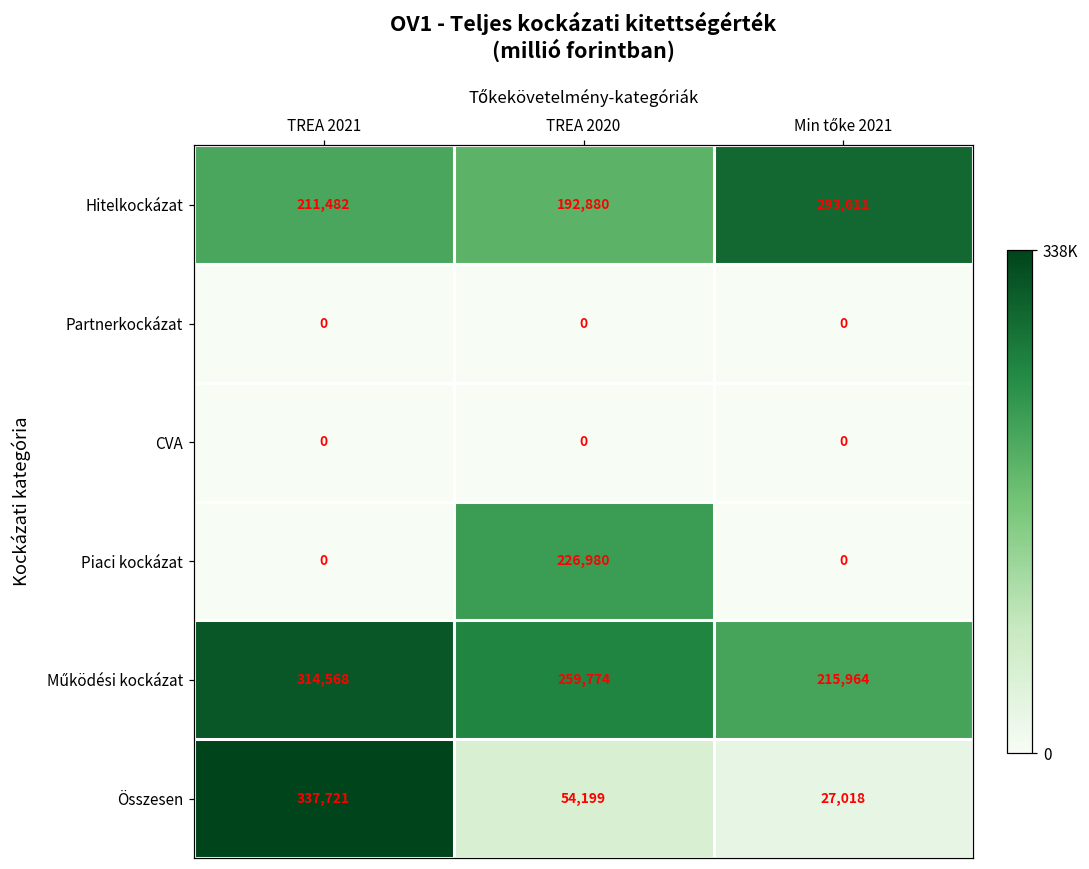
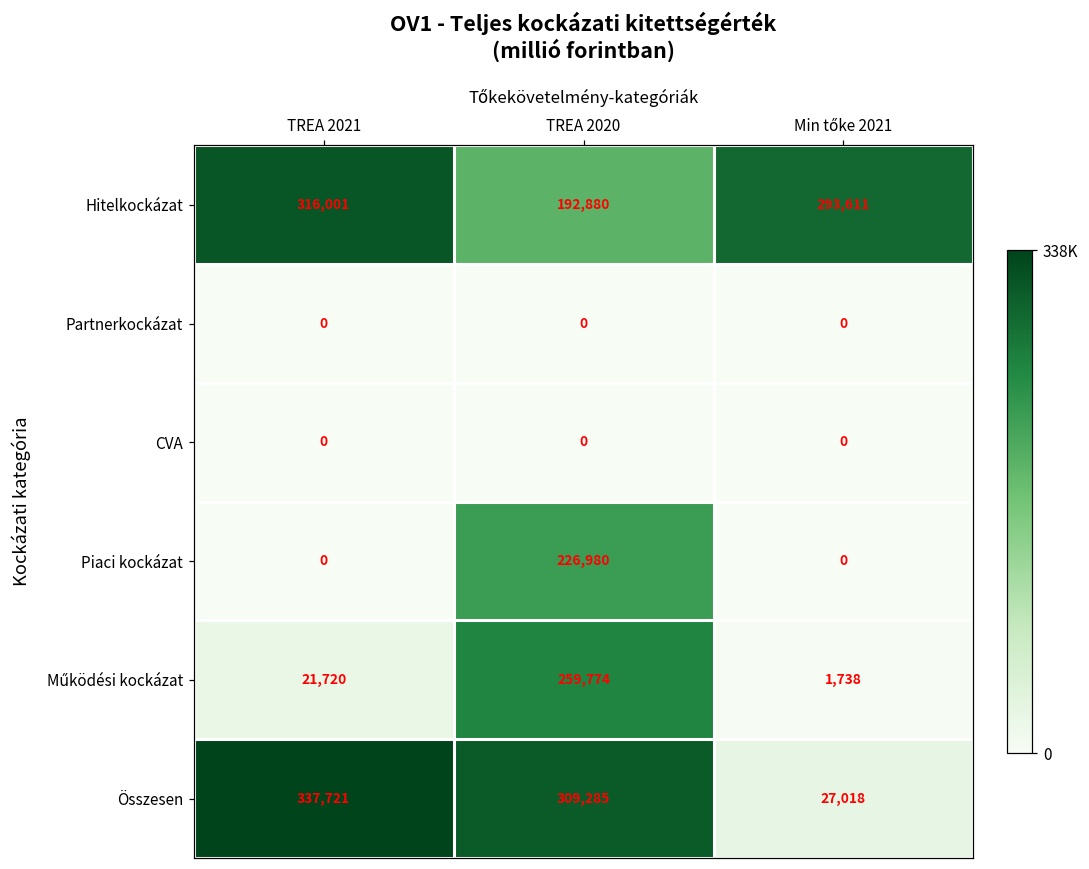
Hitelkockázat, TREA 2021: 211,482 -> 316,001
Működési kockázat, TREA 2021: 314,568 -> 21,720
Működési kockázat, Min tőke 2021: 215,964 -> 1,738
Összesen, TREA 2020: 54,199 -> 309,285
